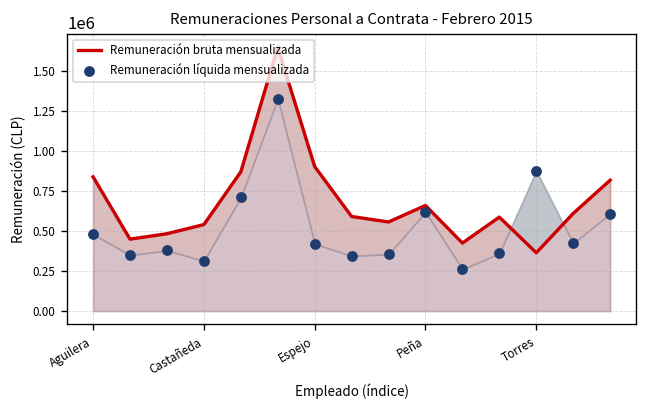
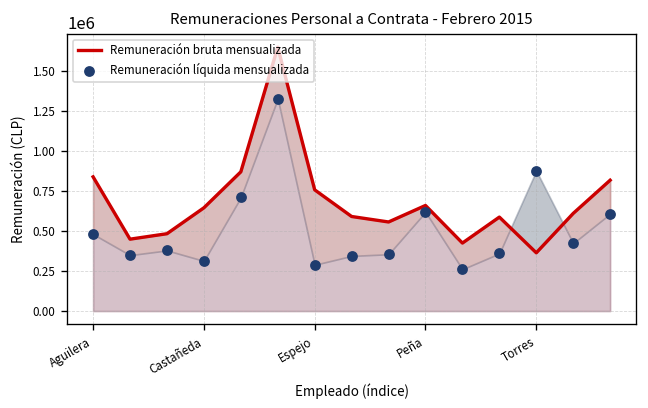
Remuneración bruta mensualizada, Castañeda: 540000 -> 650000
Remuneración bruta mensualizada, Espejo: 900000 -> 760000
Remuneración líquida mensualizada, Espejo: 420000 -> 290000
